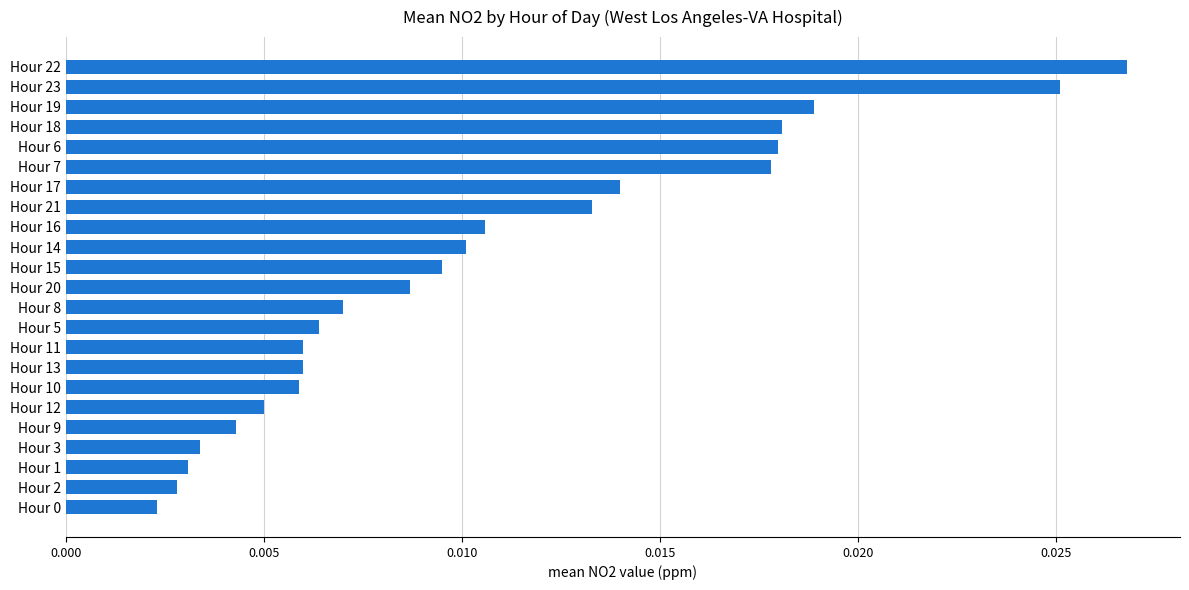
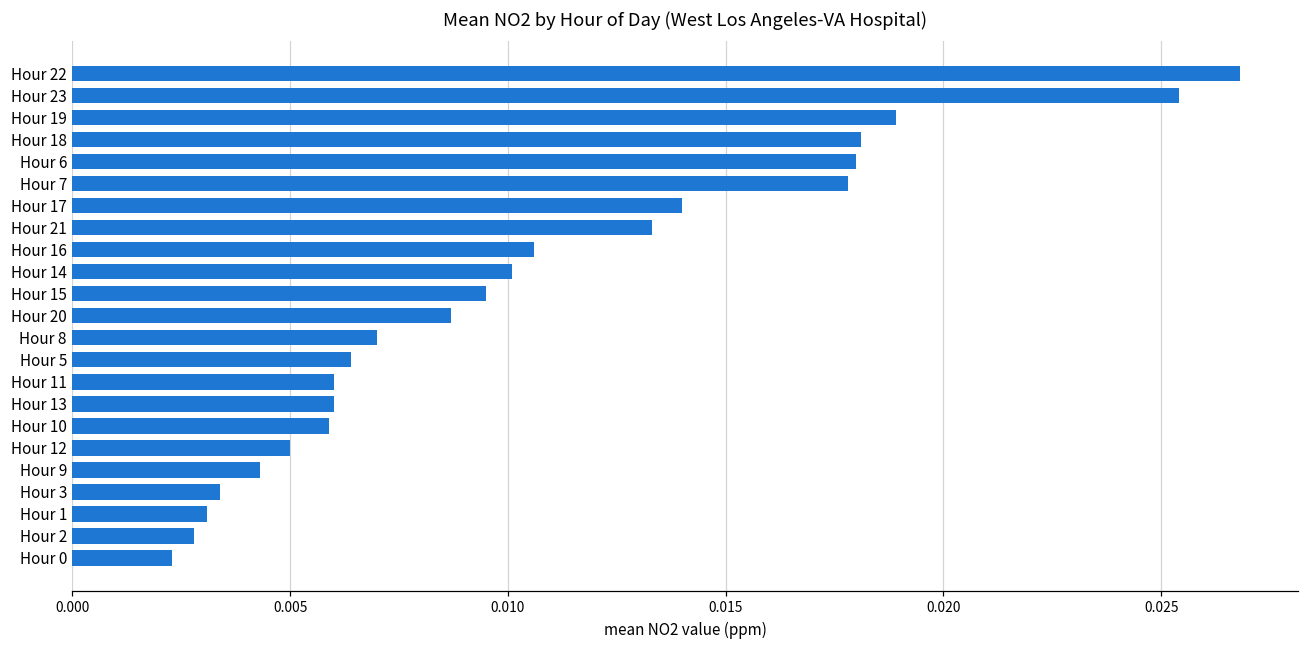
Hour 23: 0.0251 -> 0.0254
